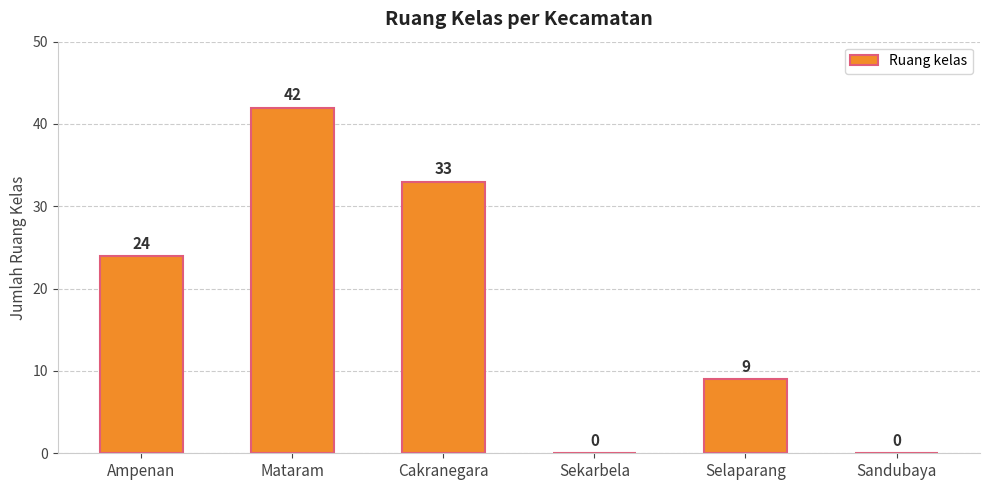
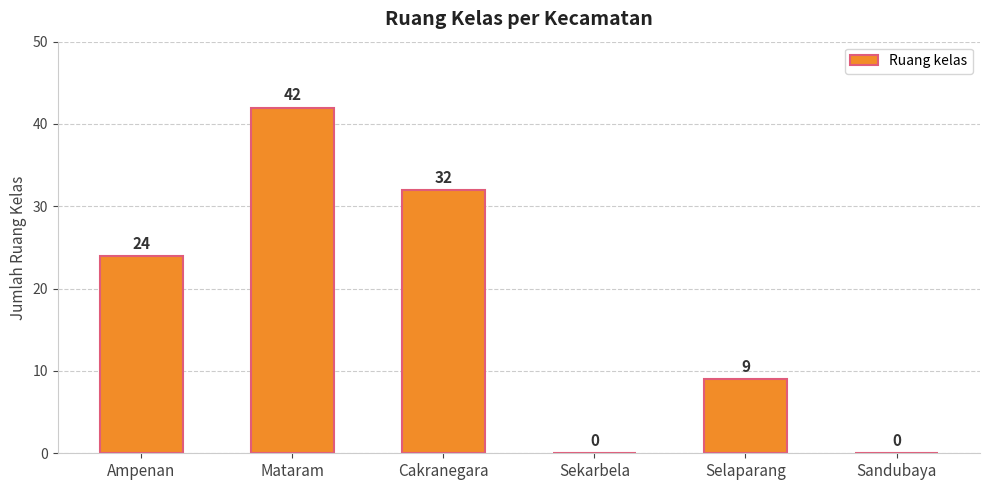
Cakranegara: 33 -> 32
